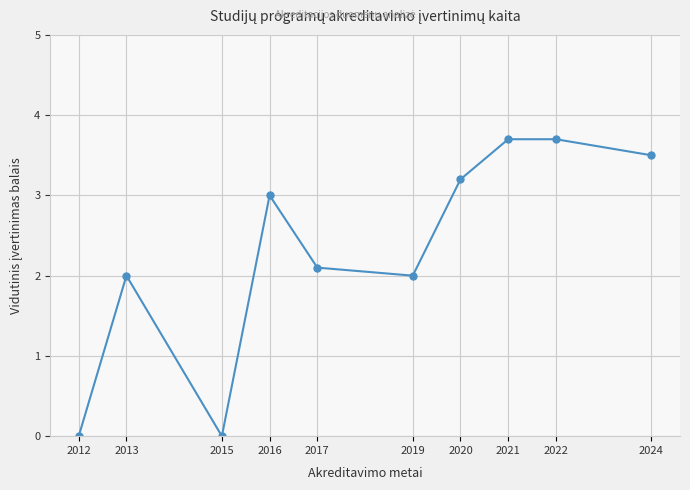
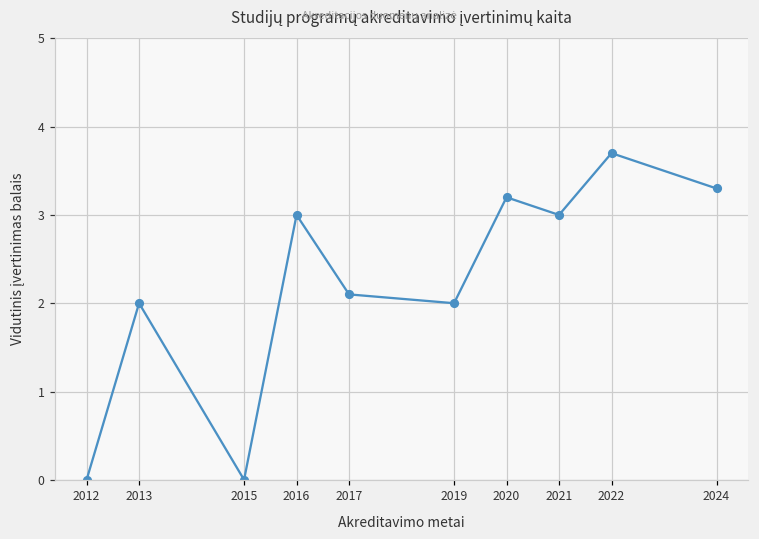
2021: 3.7 -> 3.0
2024: 3.5 -> 3.3
